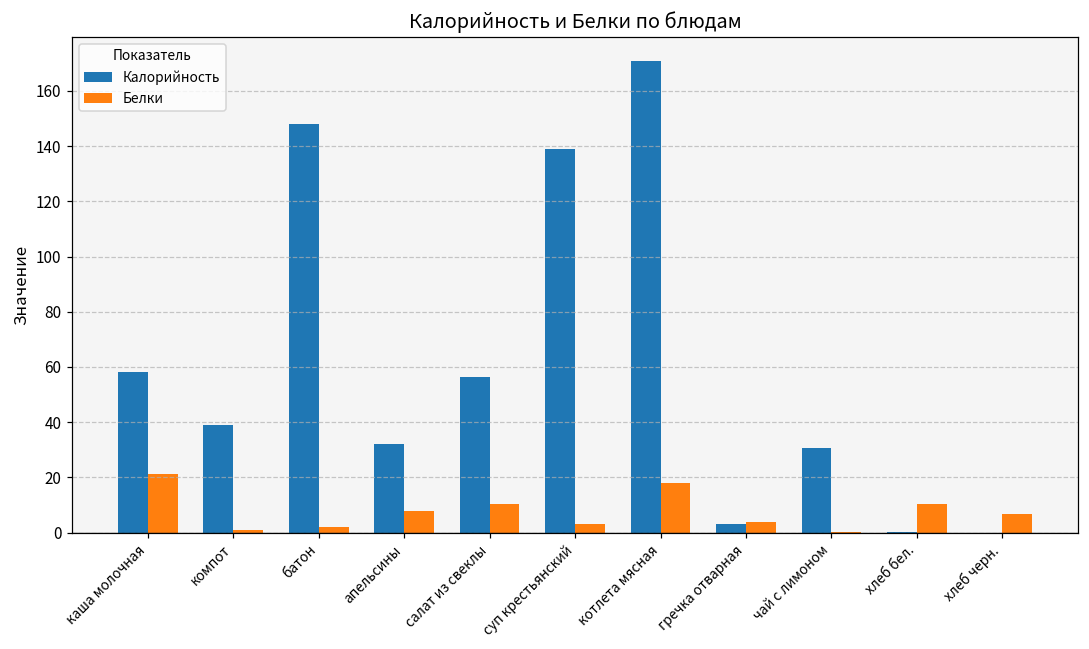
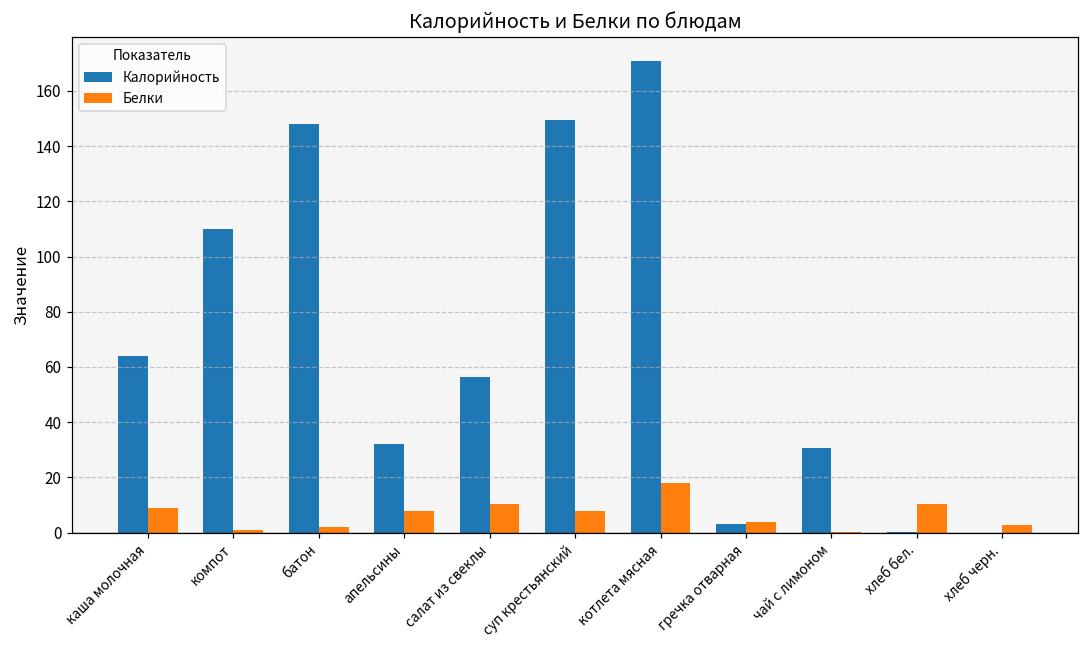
Калорийность, каша молочная: 58 -> 64
Белки, каша молочная: 21 -> 9
Калорийность, компот: 39 -> 110
Калорийность, суп крестьянский: 139 -> 149
Белки, суп крестьянский: 3 -> 8
Белки, хлеб черн.: 7 -> 3
